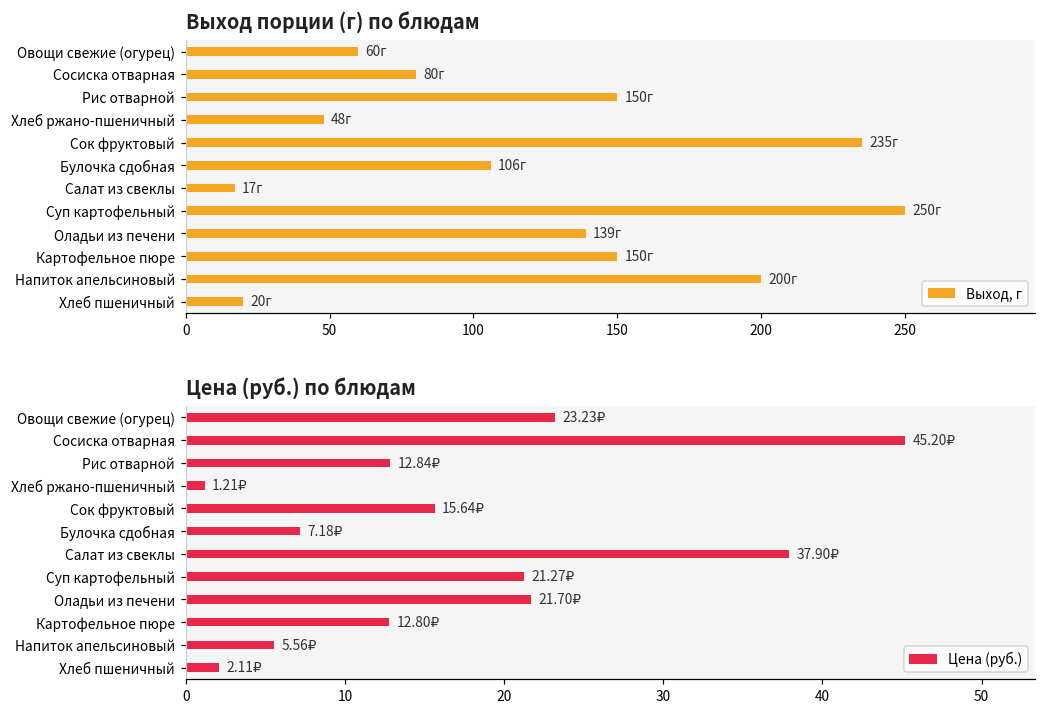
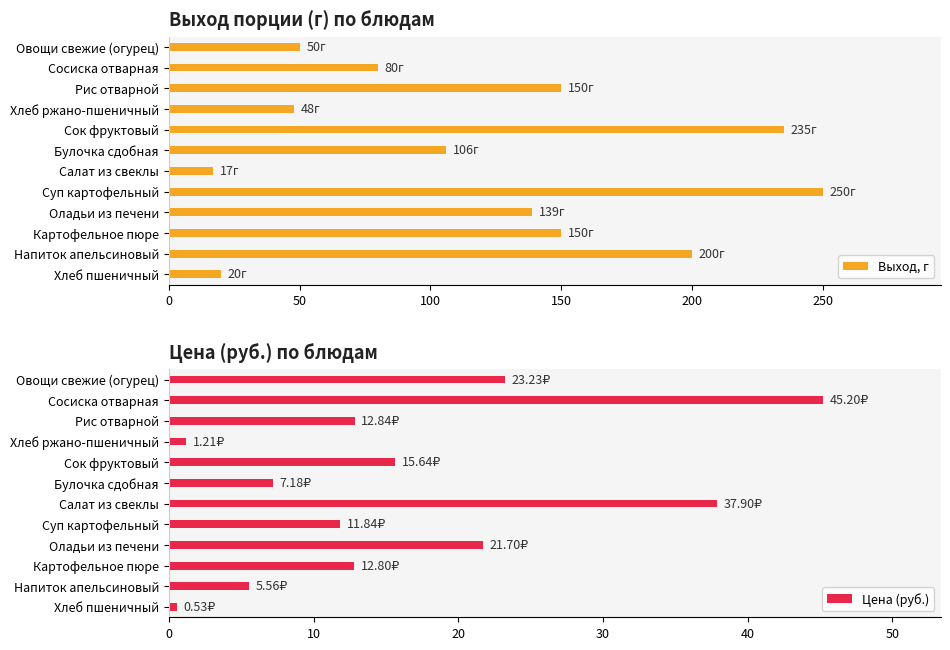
Выход порции (г) по блюдам, Овощи свежие (огурец): 60г -> 50г
Цена (руб.) по блюдам, Суп картофельный: 21.27₽ -> 11.84₽
Цена (руб.) по блюдам, Хлеб пшеничный: 2.11₽ -> 0.53₽
